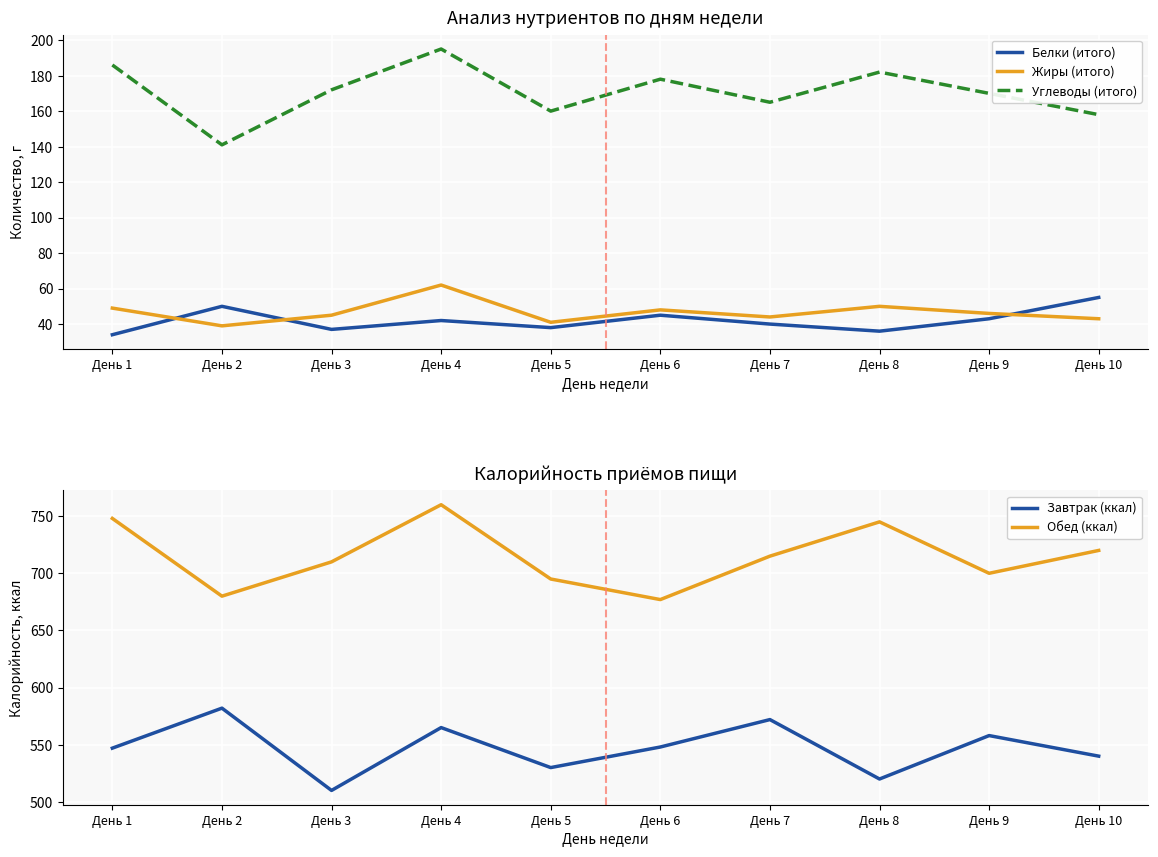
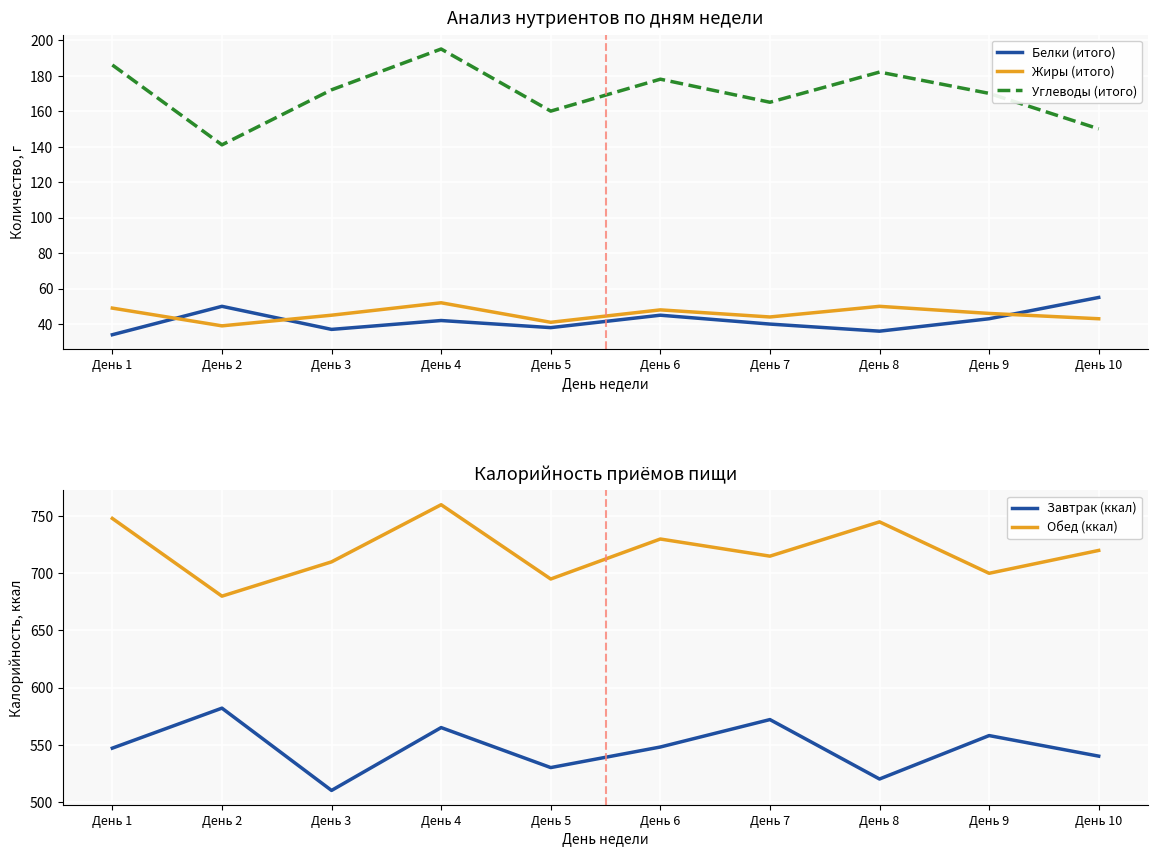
Анализ нутриентов по дням недели, Жиры (итого), День 4: 62 -> 52
Анализ нутриентов по дням недели, Углеводы (итого), День 10: 158 -> 150
Калорийность приёмов пищи, Обед (ккал), День 6: 677 -> 730
